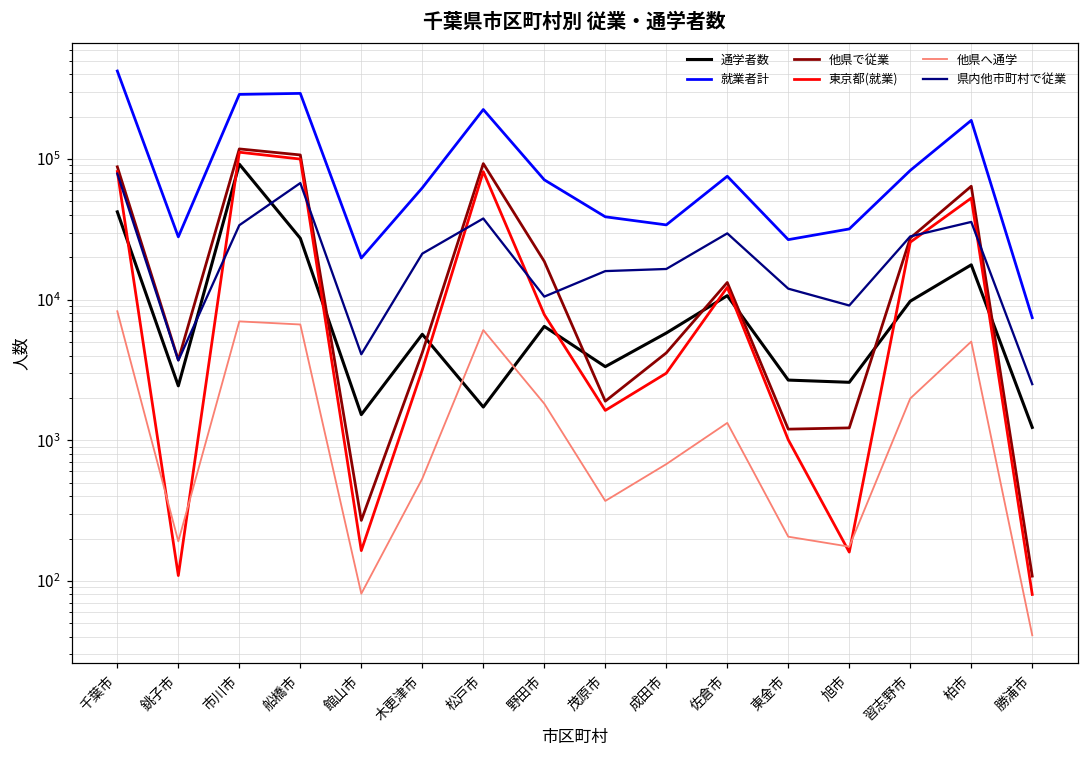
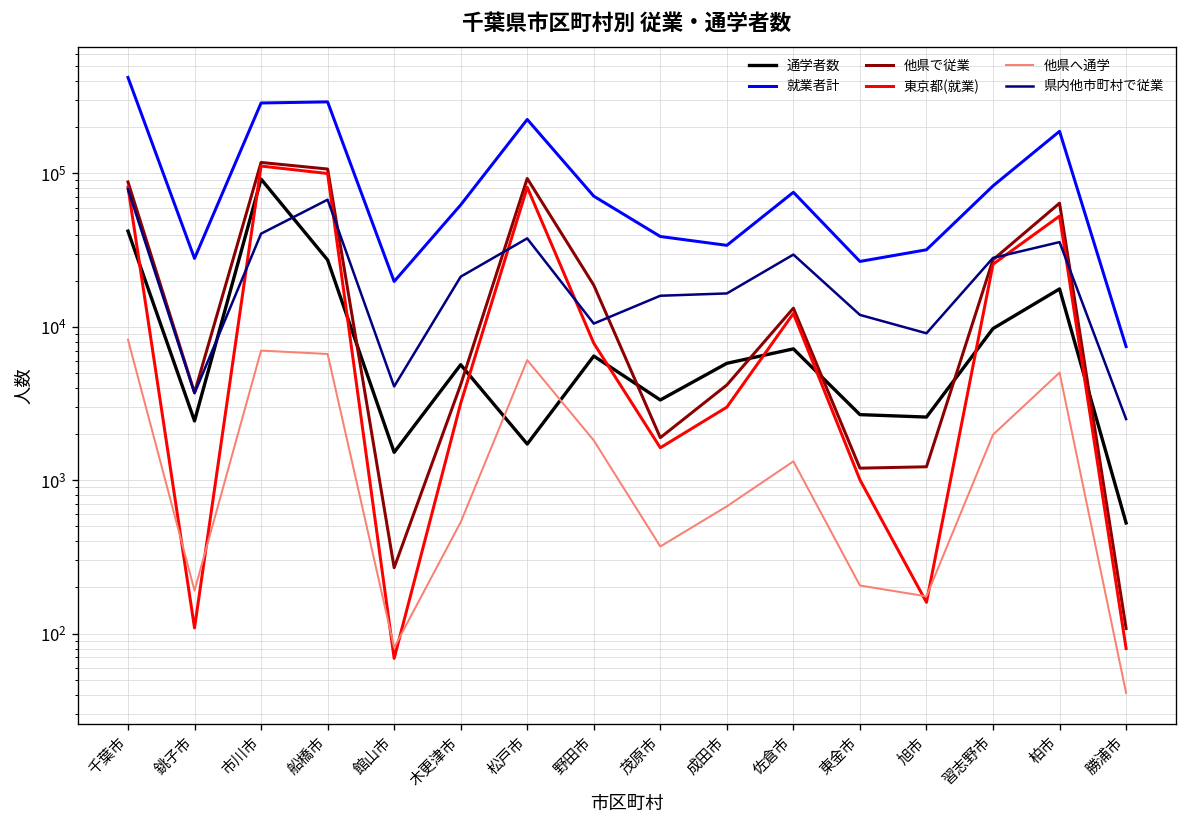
県内他市町村で従業, 市川市: 34000 -> 41000
東京都(就業), 館山市: 160 -> 70
通学者数, 佐倉市: 11000 -> 7000
通学者数, 勝浦市: 1200 -> 530
